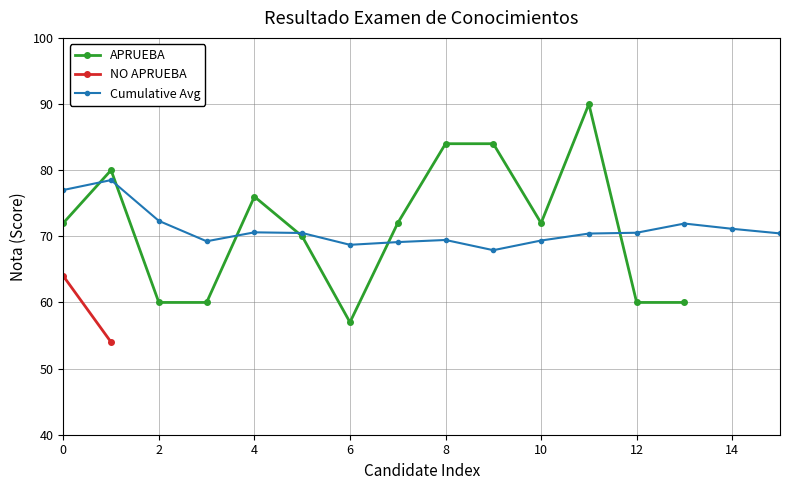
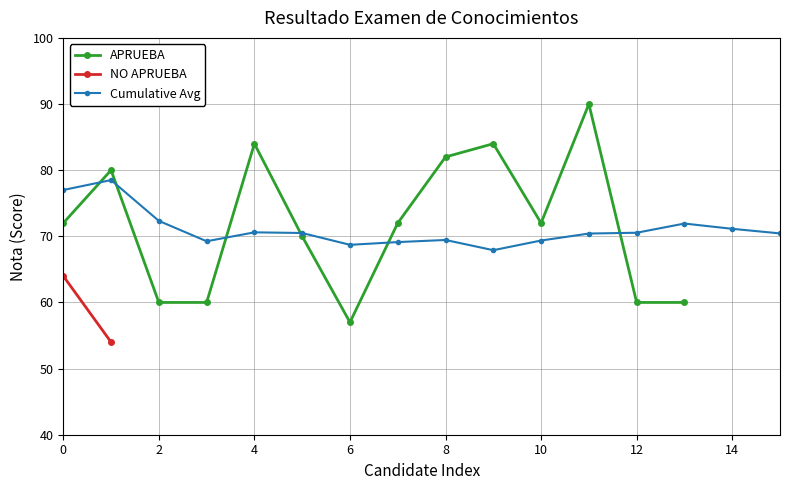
APRUEBA, 4: 76 -> 84
APRUEBA, 8: 84 -> 82
